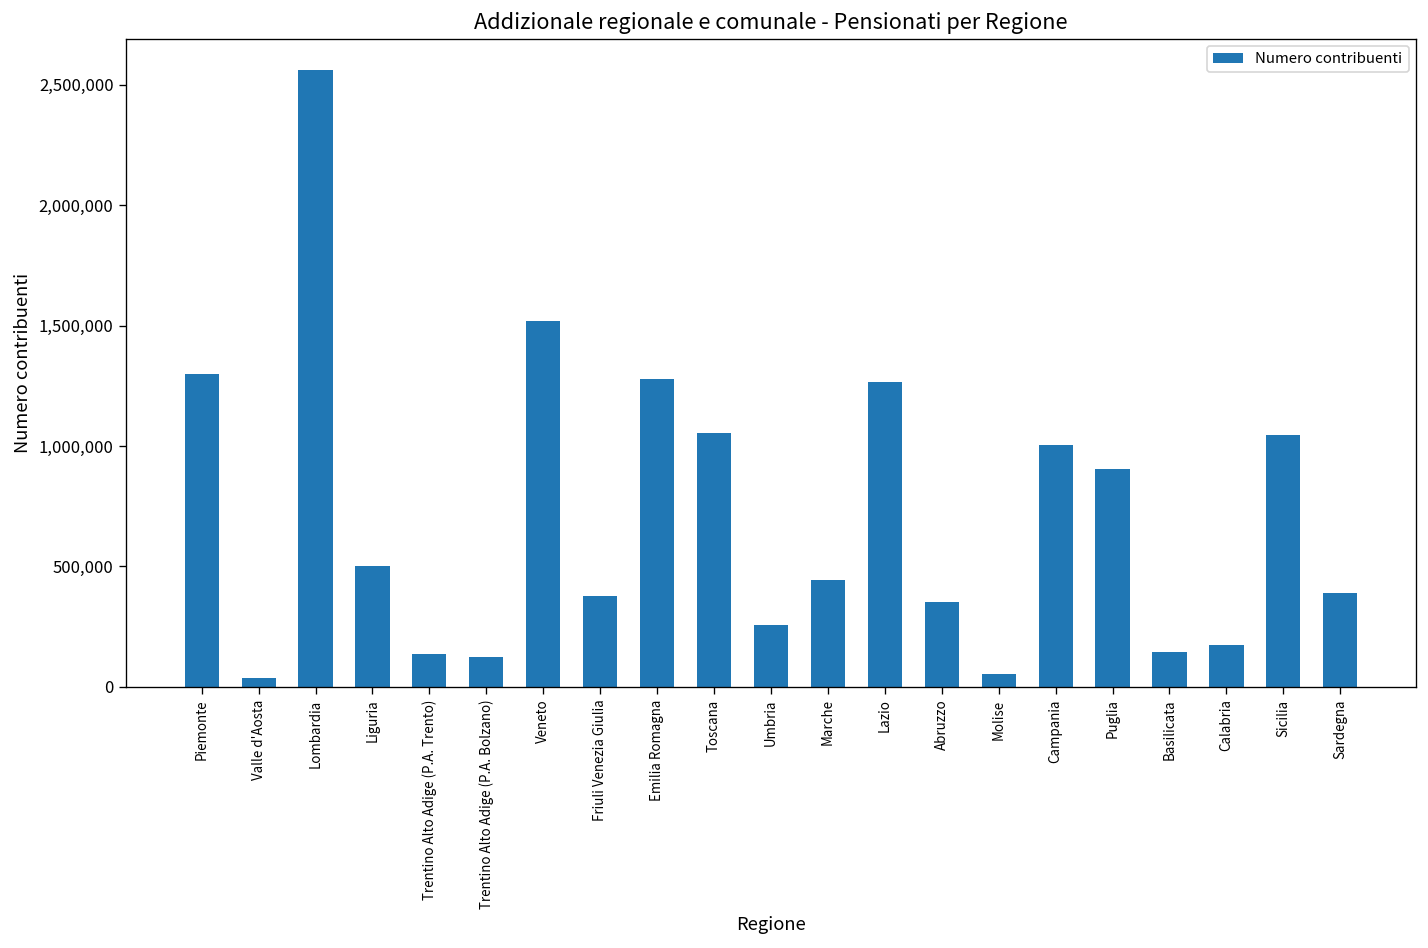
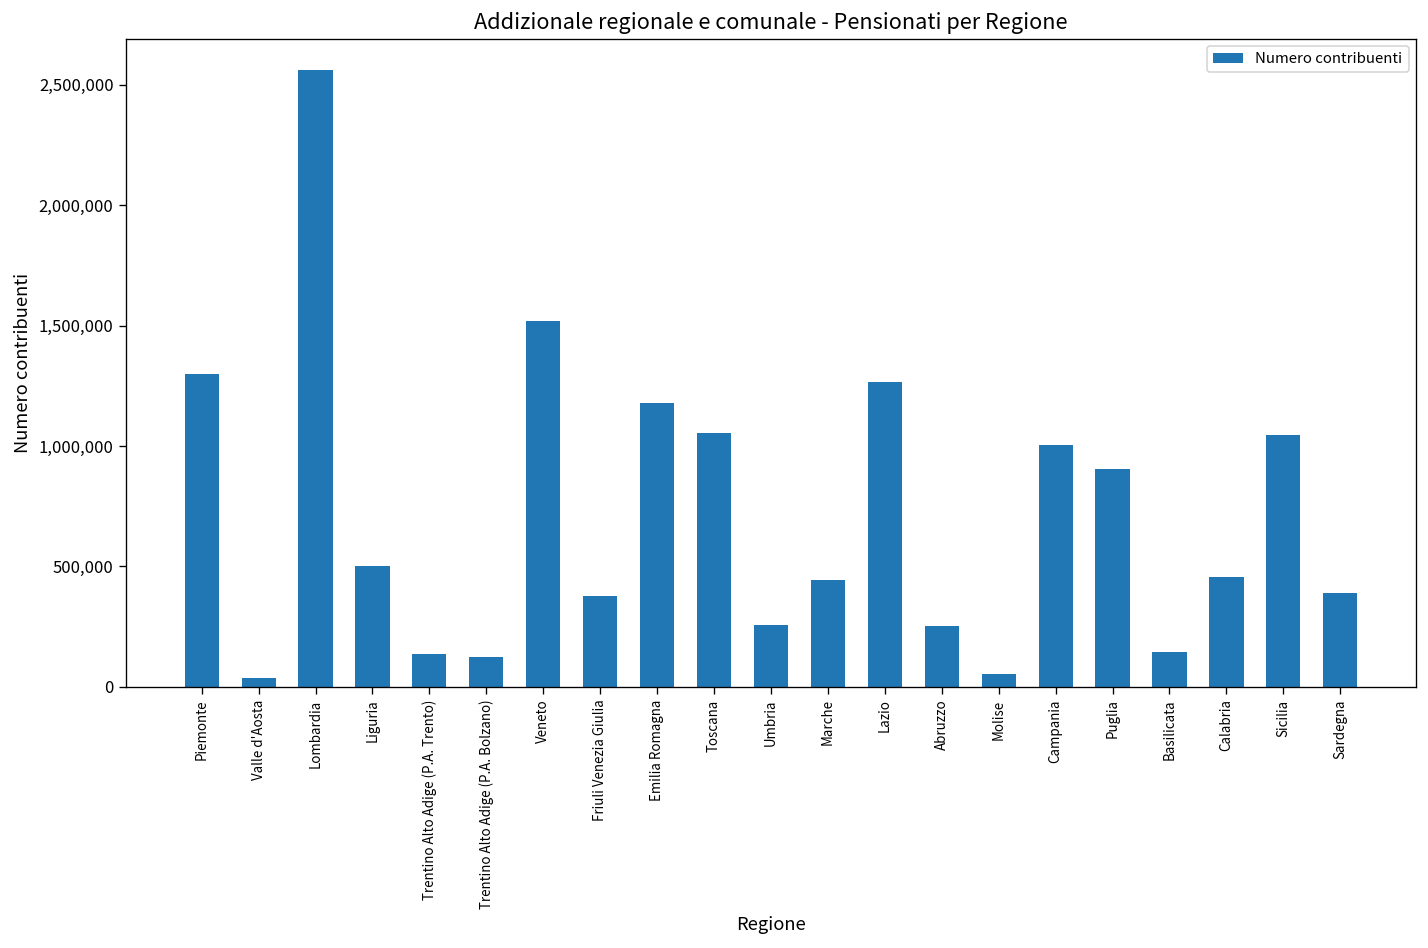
Emilia Romagna: 1,280,000 -> 1,180,000
Abruzzo: 350,000 -> 250,000
Calabria: 180,000 -> 460,000
